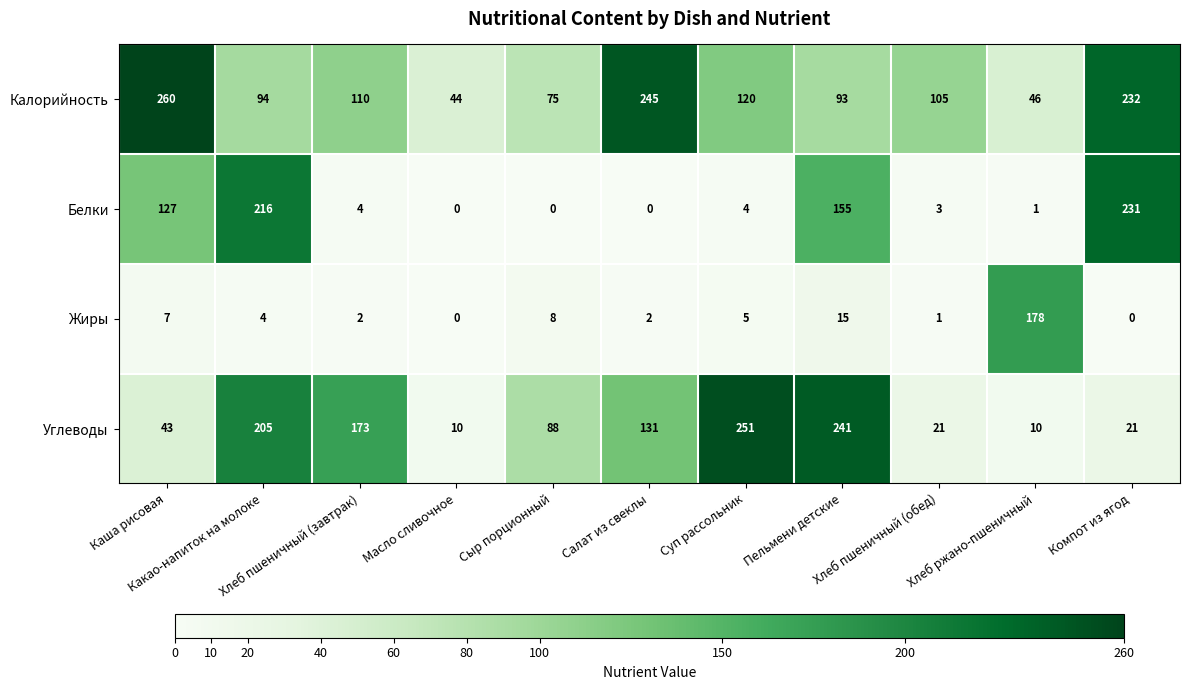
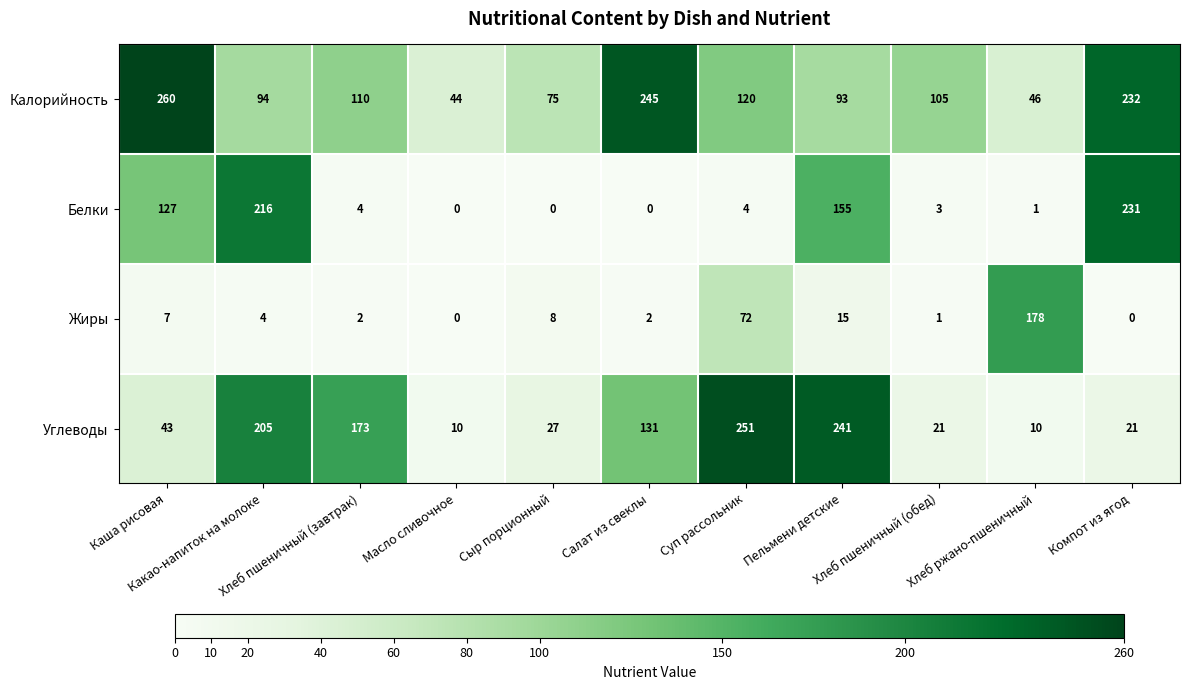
Жиры, Суп рассольник: 5 -> 72
Углеводы, Сыр порционный: 88 -> 27
